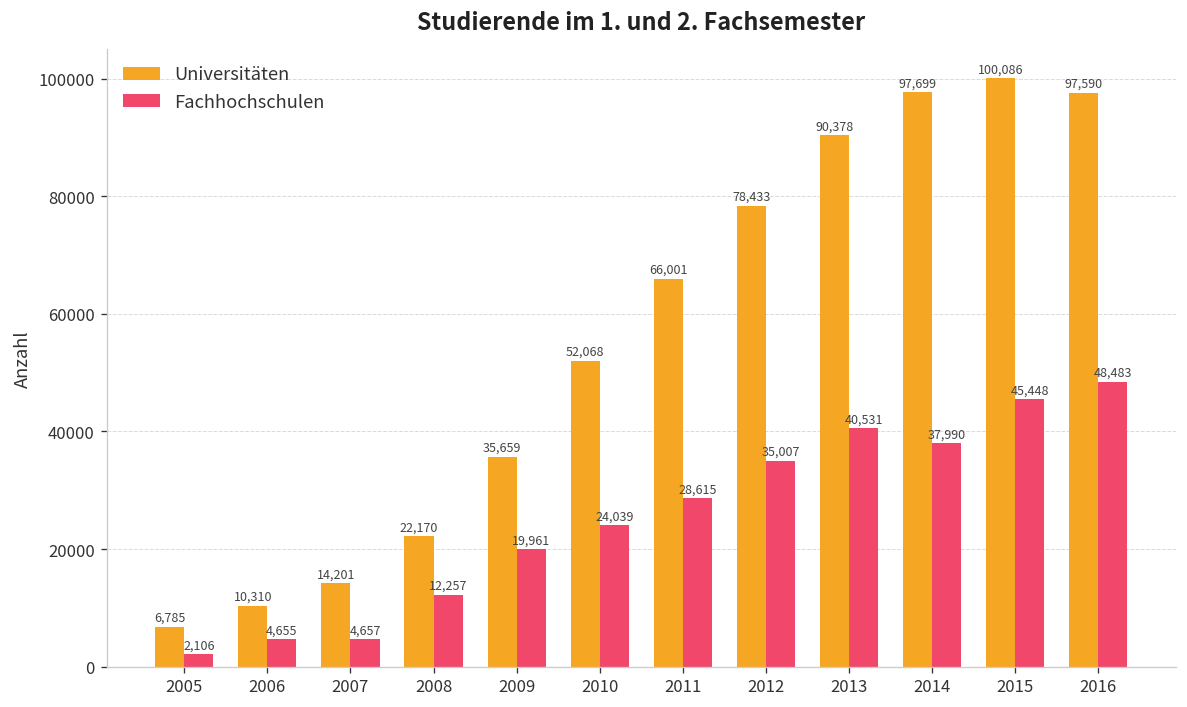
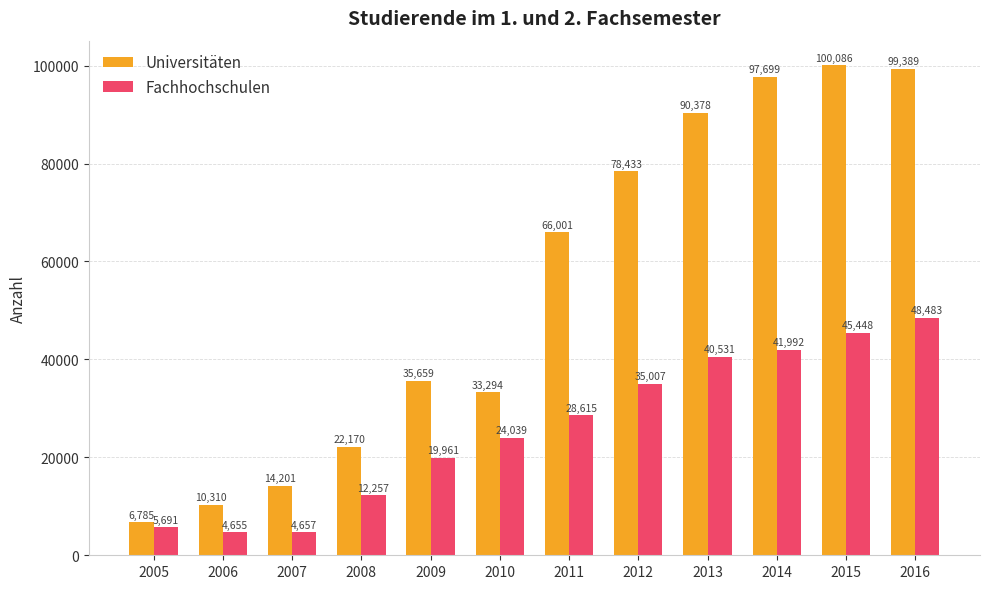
Fachhochschulen, 2005: 2,106 -> 5,691
Universitäten, 2010: 52,068 -> 33,294
Fachhochschulen, 2014: 37,990 -> 41,992
Universitäten, 2016: 97,590 -> 99,389
